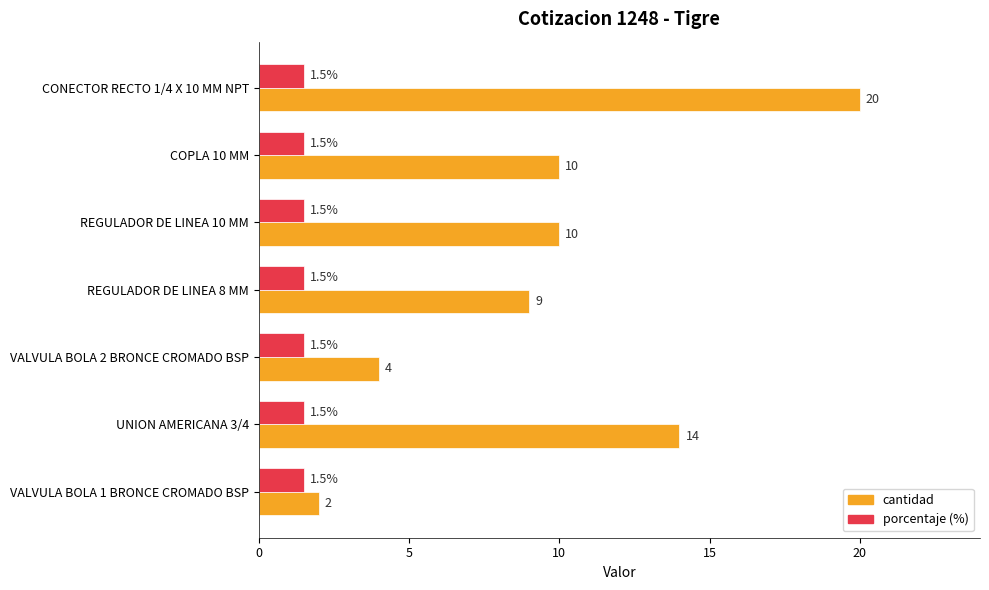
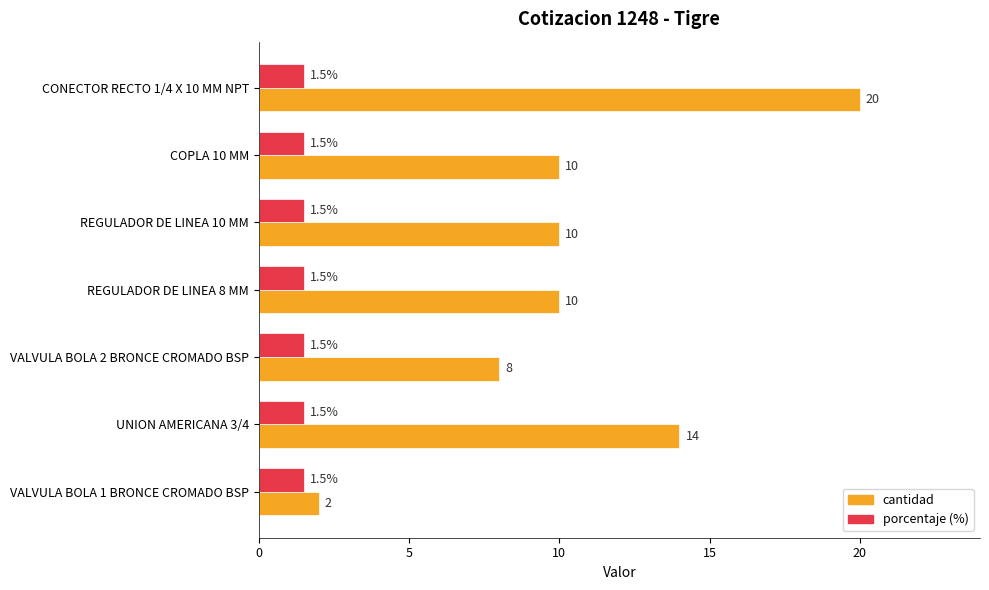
cantidad, REGULADOR DE LINEA 8 MM: 9 -> 10
cantidad, VALVULA BOLA 2 BRONCE CROMADO BSP: 4 -> 8
